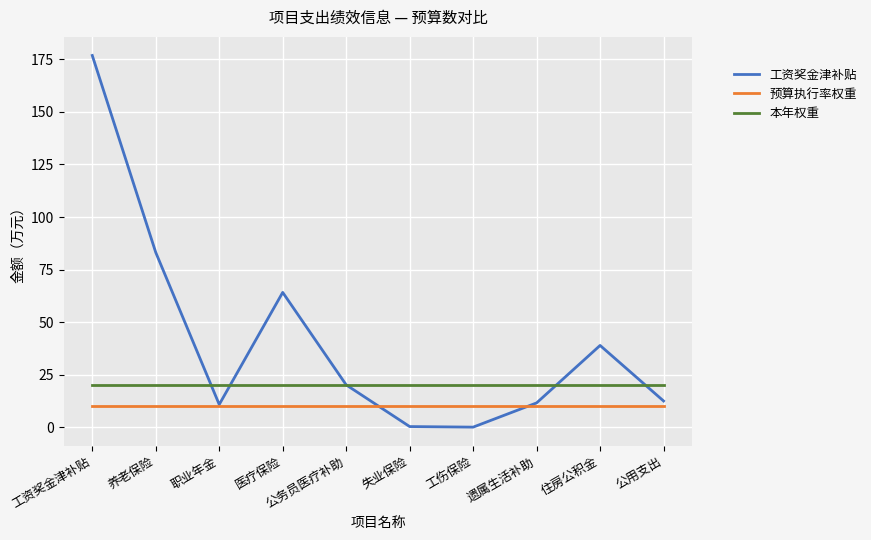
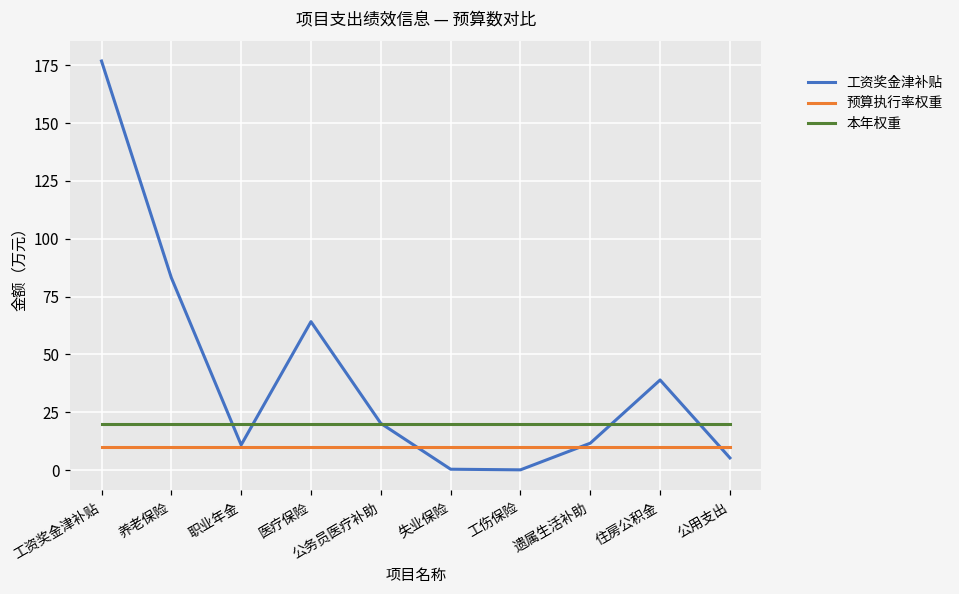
工资奖金津补贴, 公用支出: 13 -> 5
